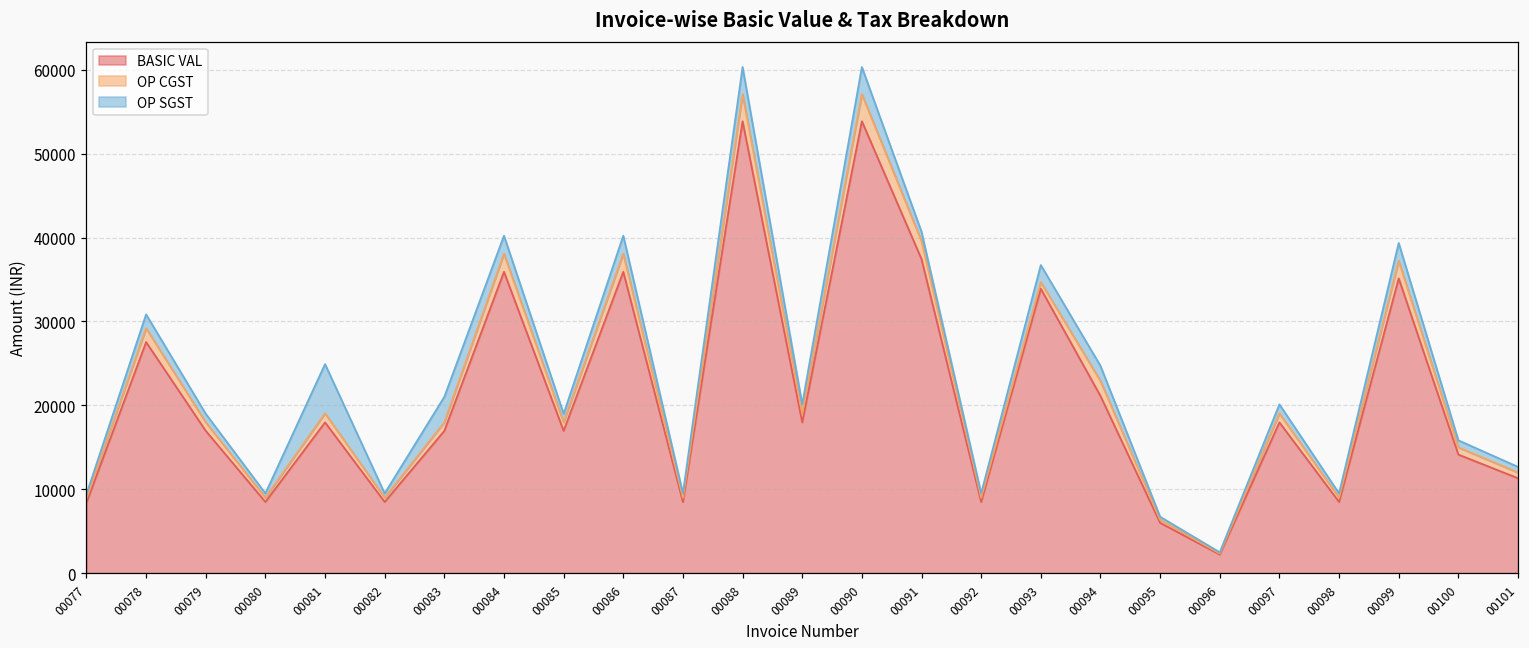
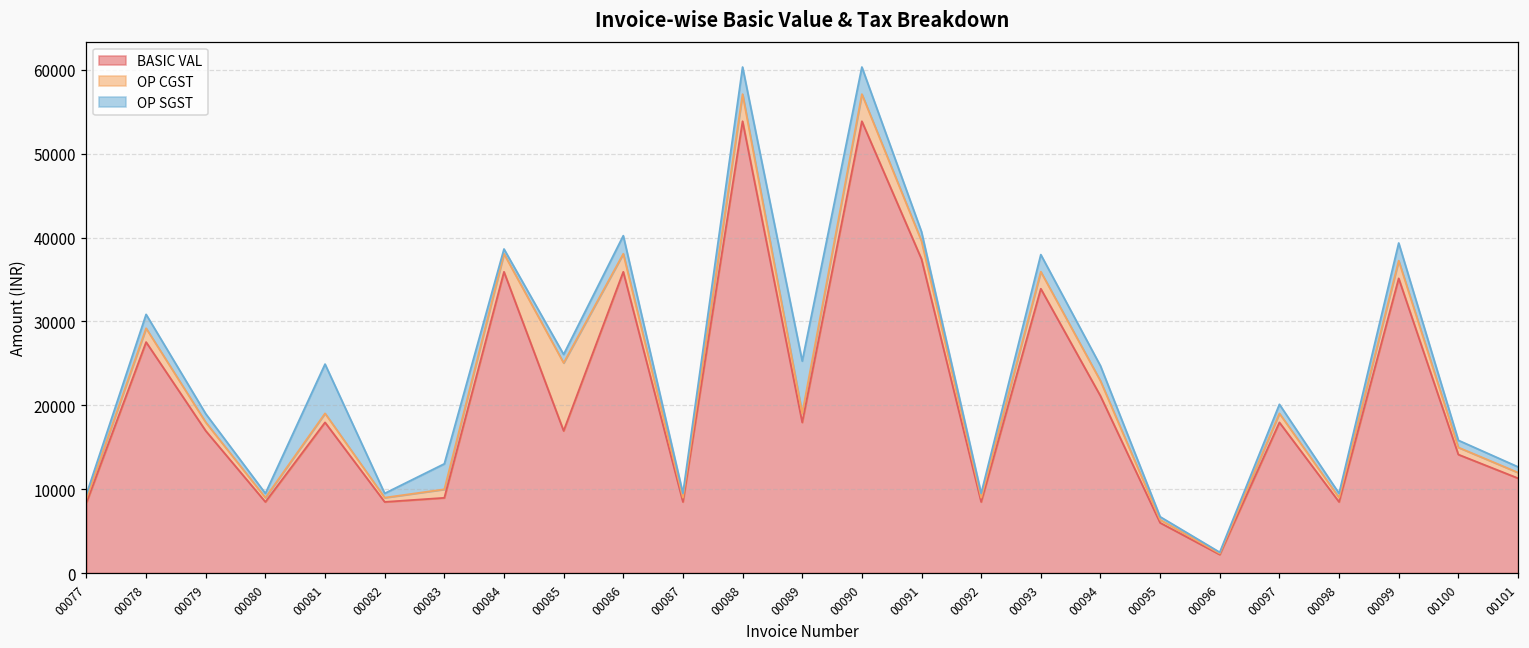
BASIC VAL, 00083: 17000 -> 9000
OP SGST, 00084: 2000 -> 1000
OP CGST, 00085: 1000 -> 8000
OP SGST, 00089: 1000 -> 6000
OP CGST, 00093: 1000 -> 2000
